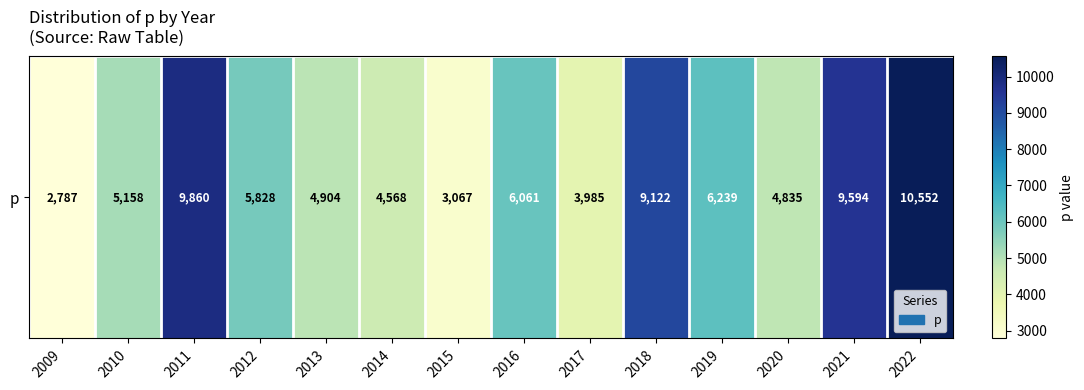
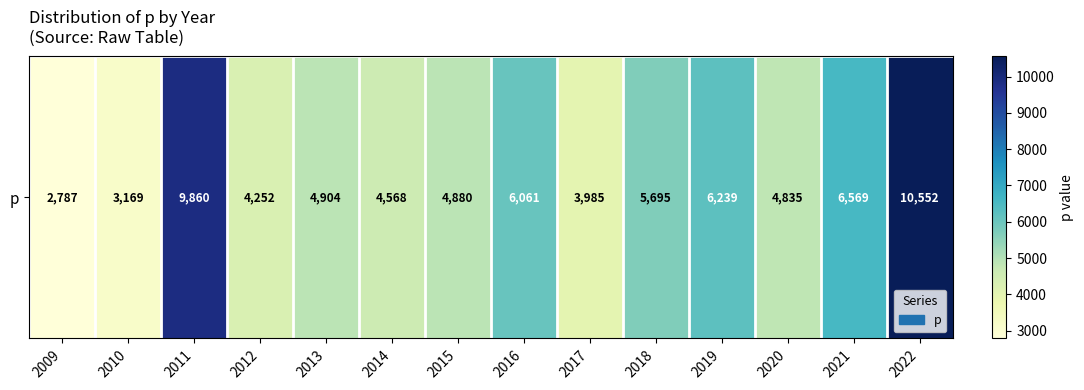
p, 2010: 5,158 -> 3,169
p, 2012: 5,828 -> 4,252
p, 2015: 3,067 -> 4,880
p, 2018: 9,122 -> 5,695
p, 2021: 9,594 -> 6,569
